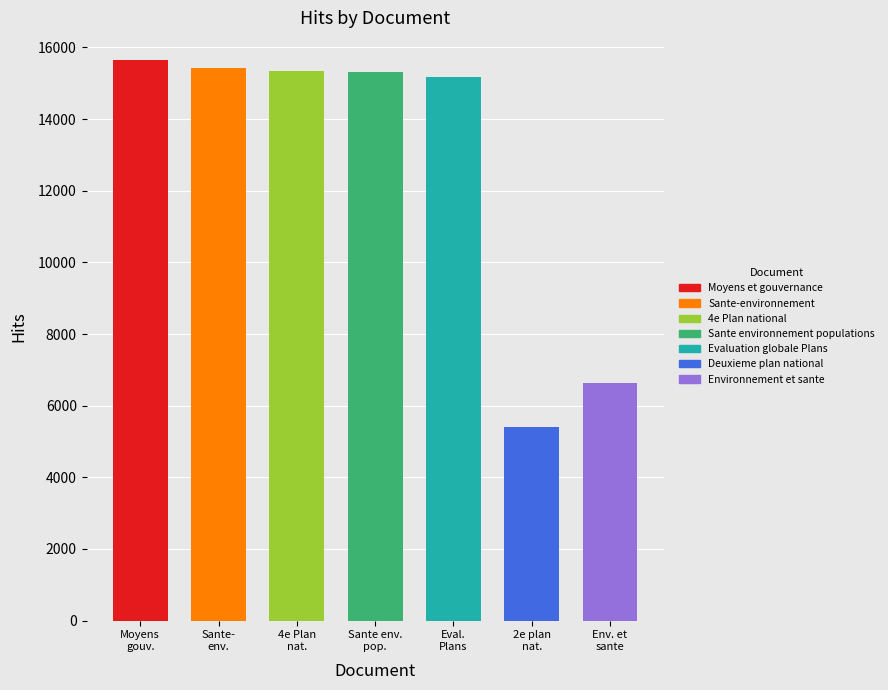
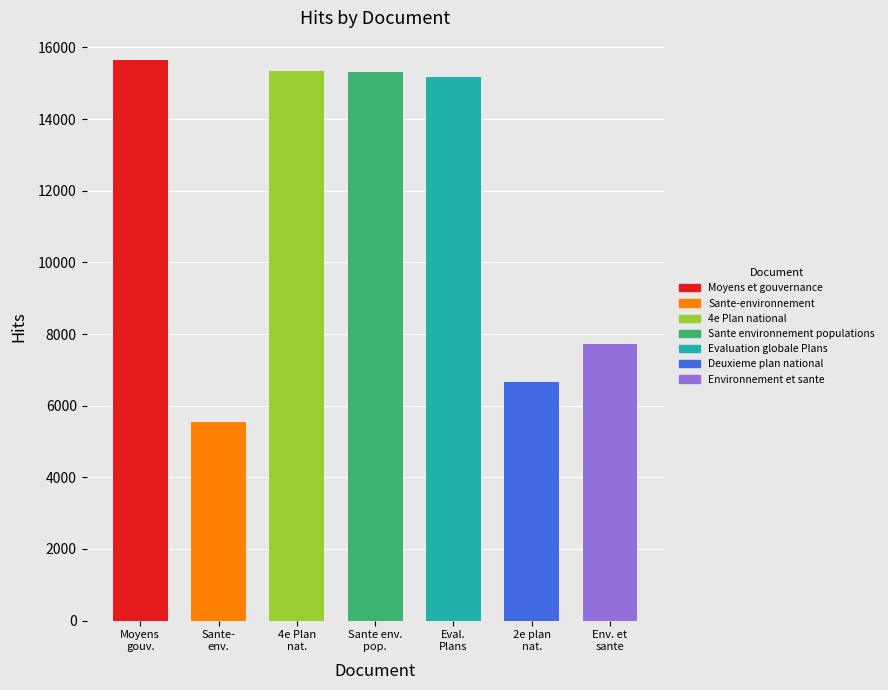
Sante- env.: 15400 -> 5500
2e plan nat.: 5400 -> 6700
Env. et sante: 6600 -> 7700
